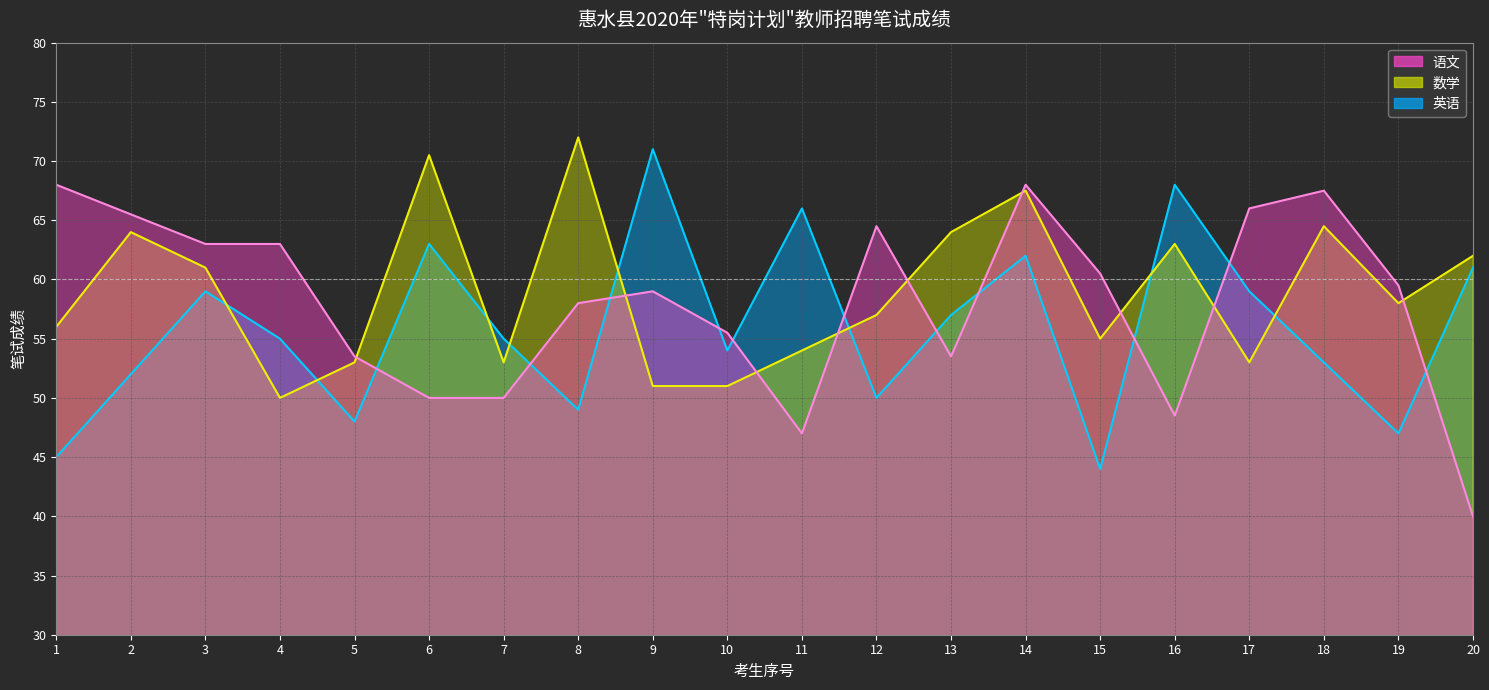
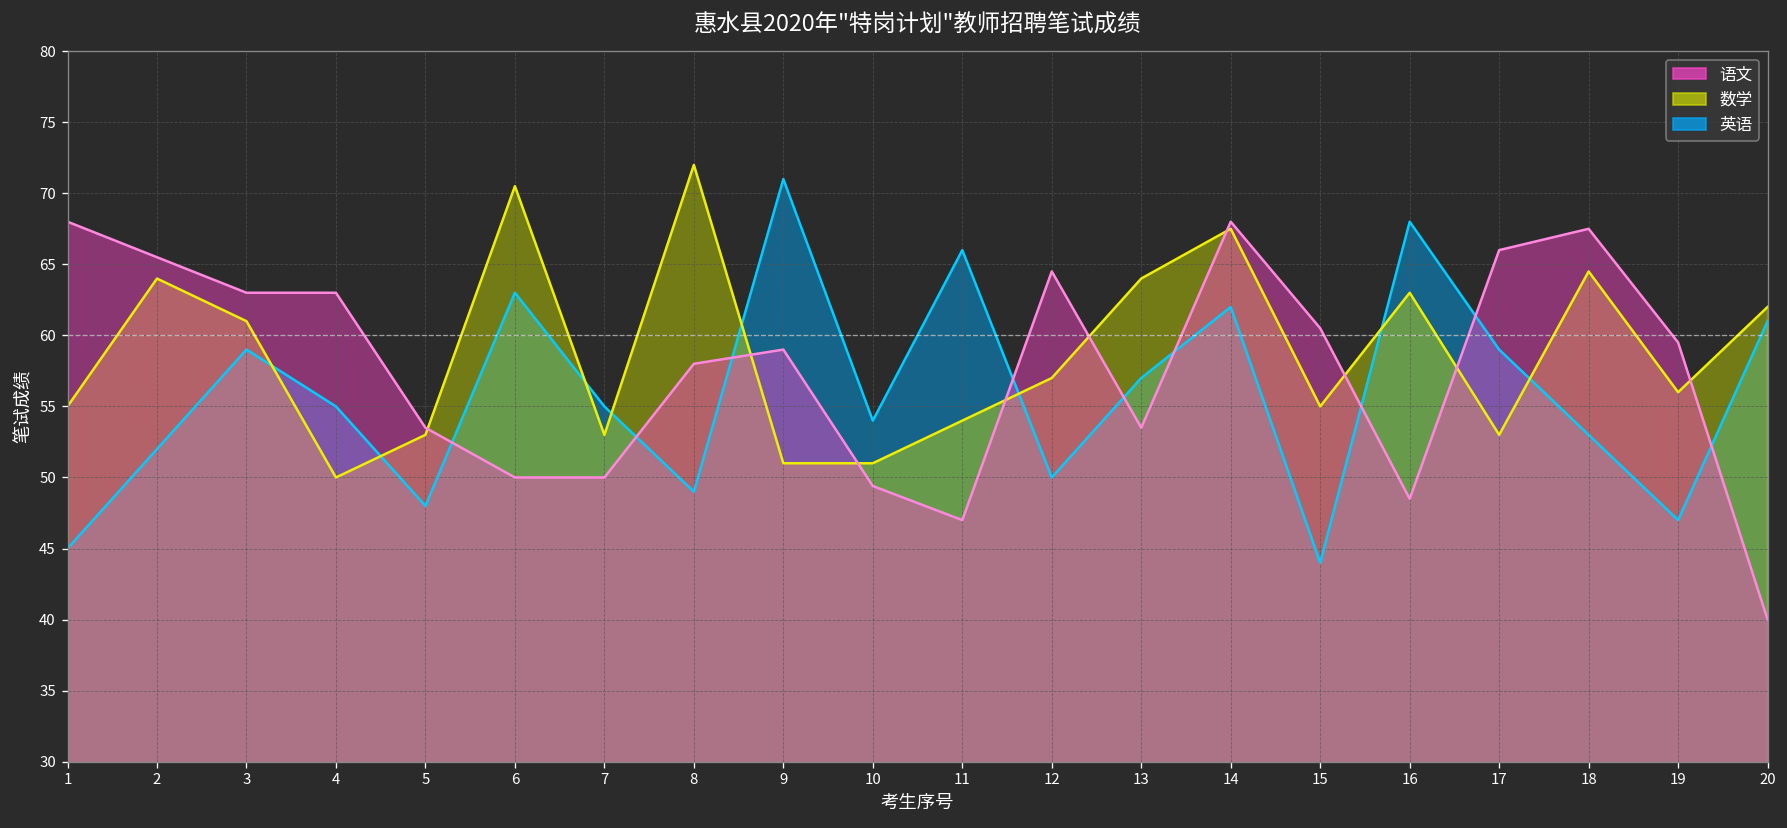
数学, 1: 56 -> 55
语文, 10: 55.5 -> 49.4
数学, 19: 58 -> 56
